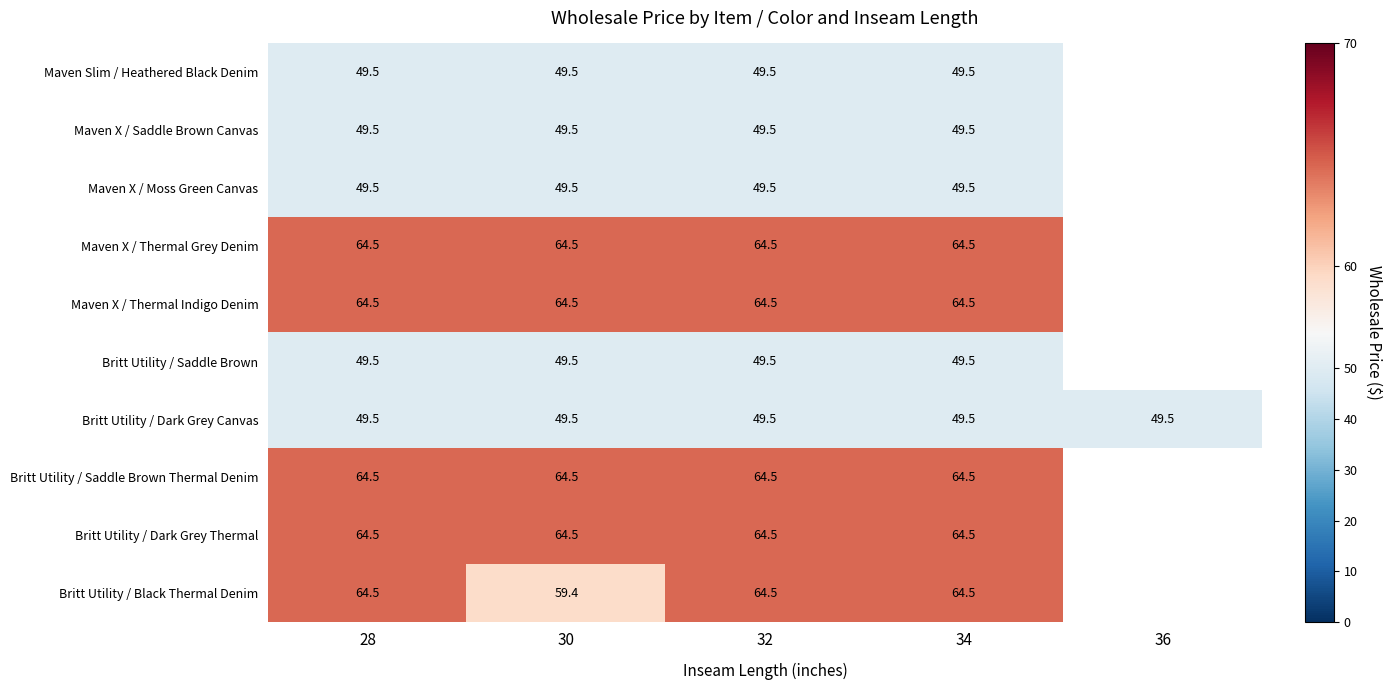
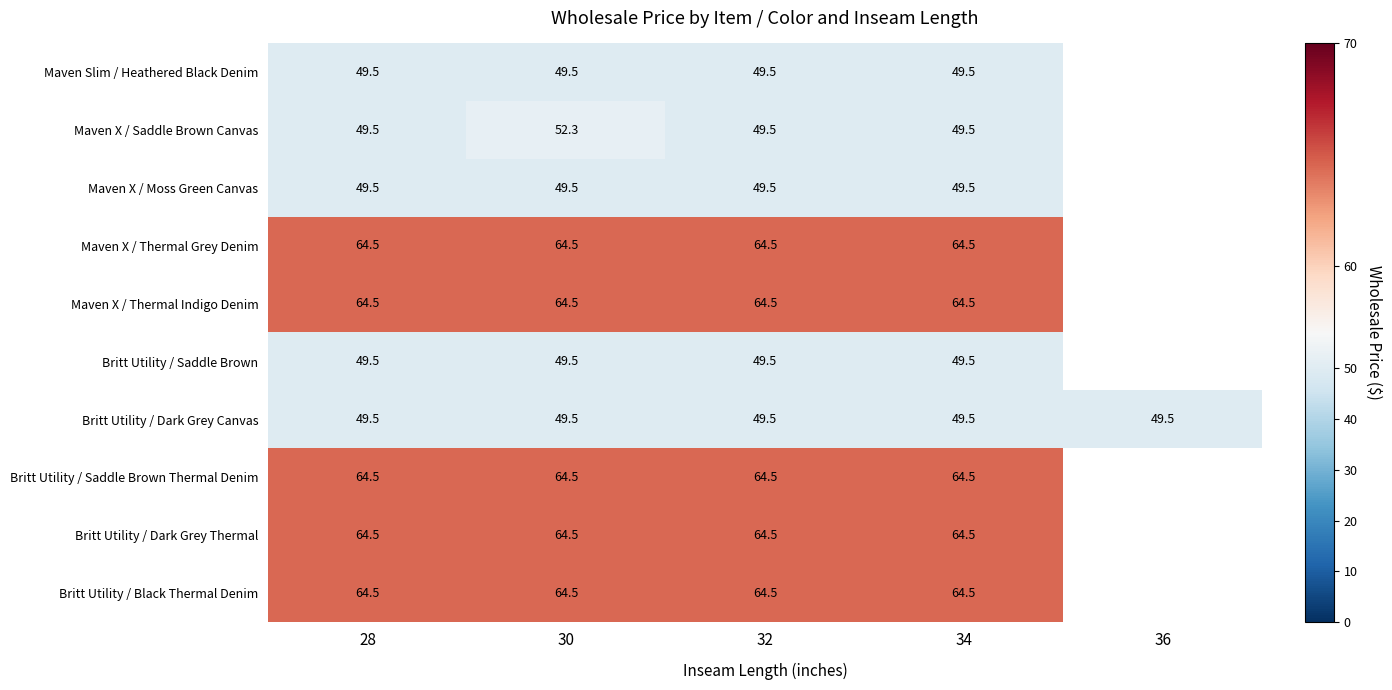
Maven X / Saddle Brown Canvas, 30: 49.5 -> 52.3
Britt Utility / Black Thermal Denim, 30: 59.4 -> 64.5
